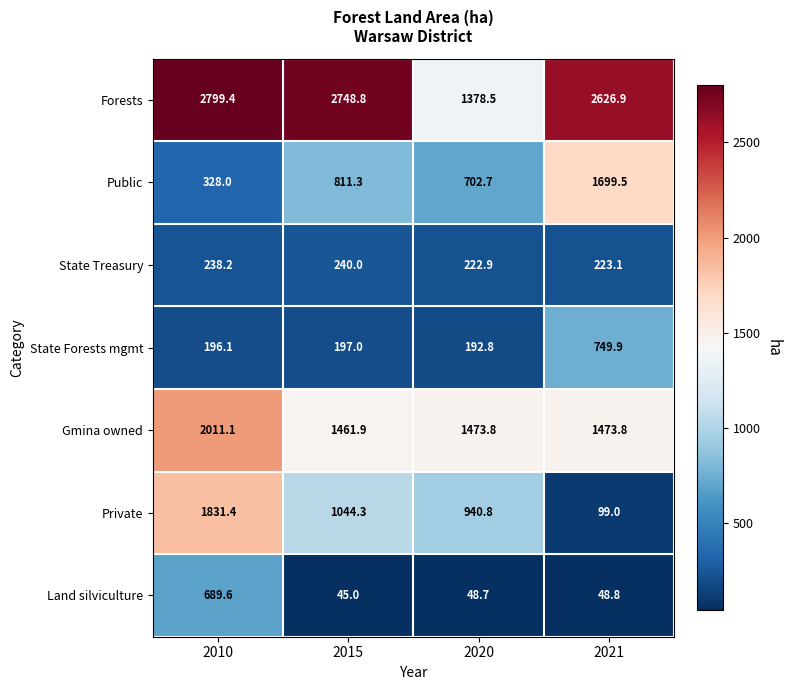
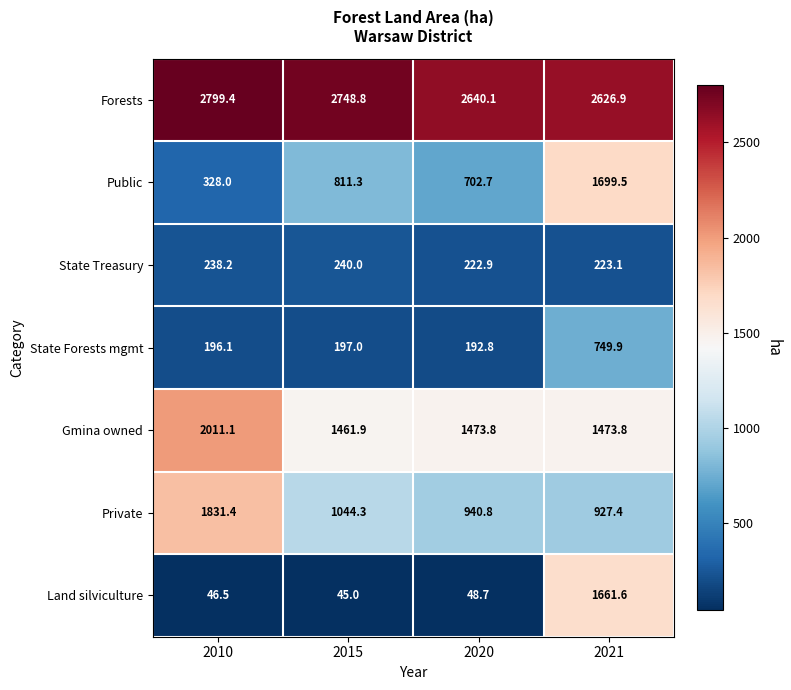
Forests, 2020: 1378.5 -> 2640.1
Private, 2021: 99.0 -> 927.4
Land silviculture, 2010: 689.6 -> 46.5
Land silviculture, 2021: 48.8 -> 1661.6
